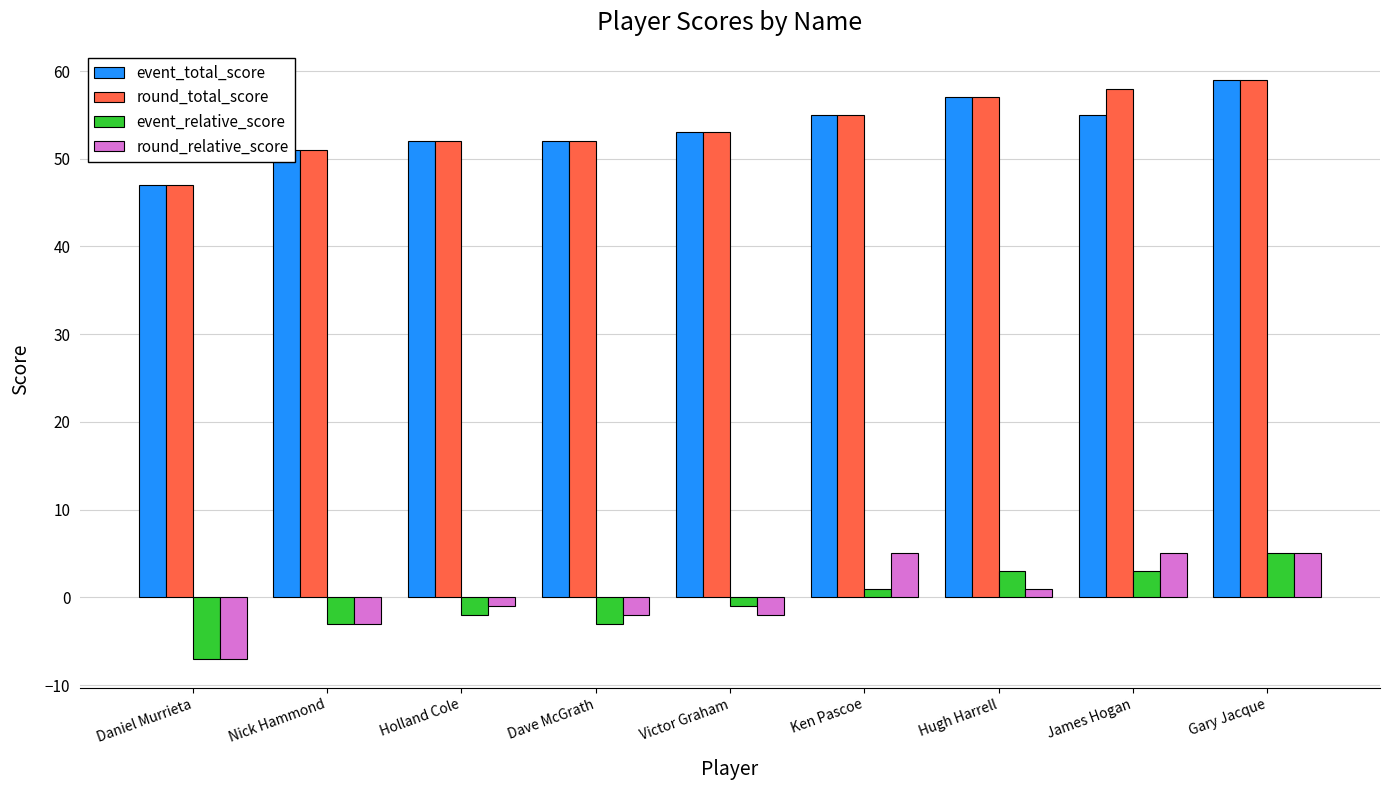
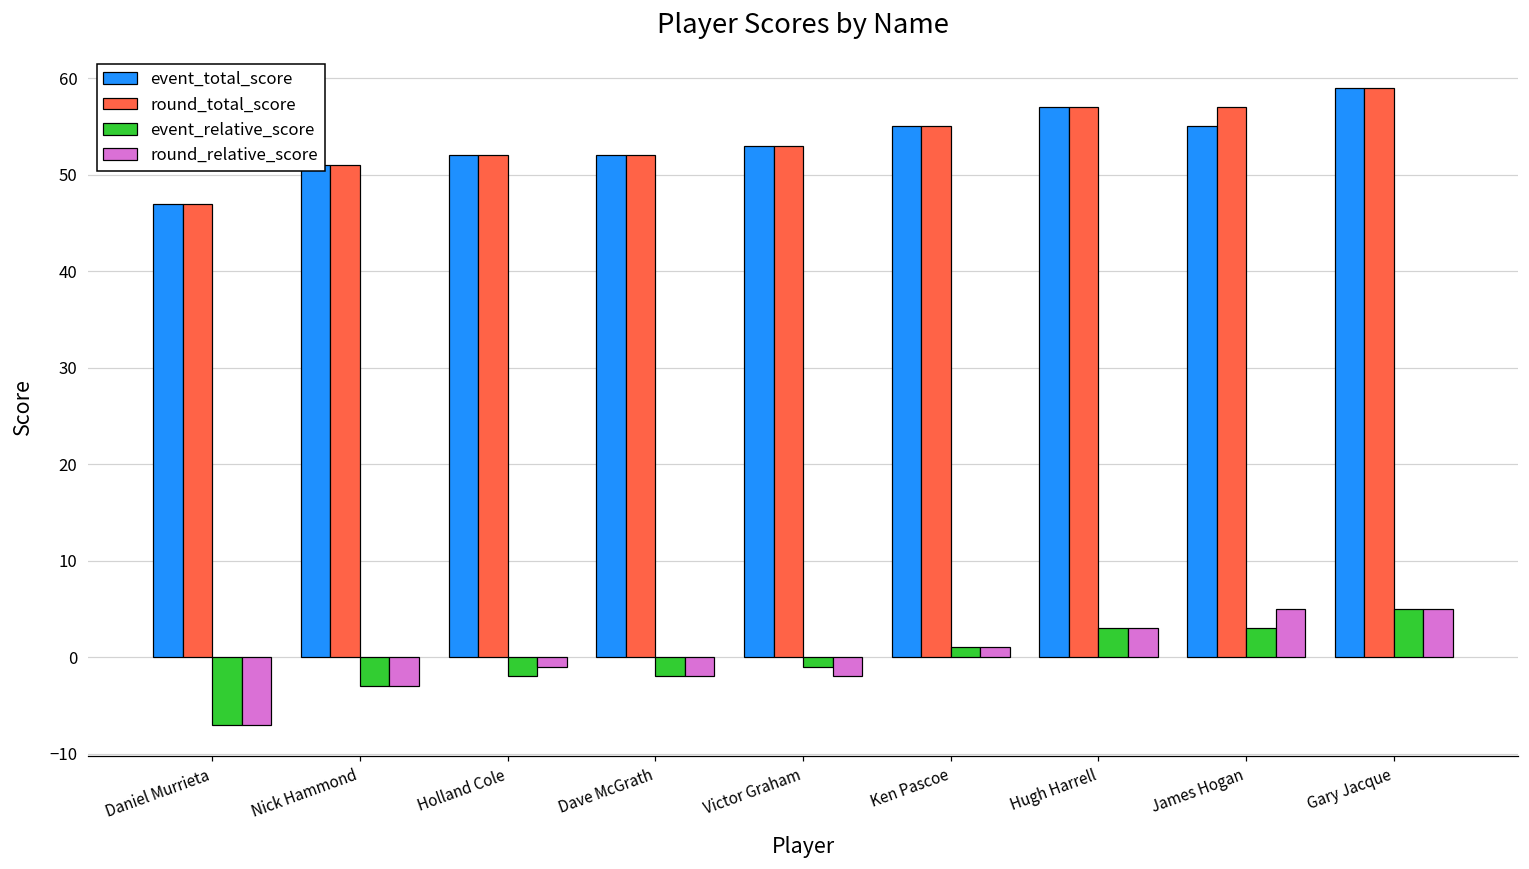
event_relative_score, Dave McGrath: -3 -> -2
round_relative_score, Ken Pascoe: 5 -> 1
round_relative_score, Hugh Harrell: 1 -> 3
round_total_score, James Hogan: 58 -> 57
